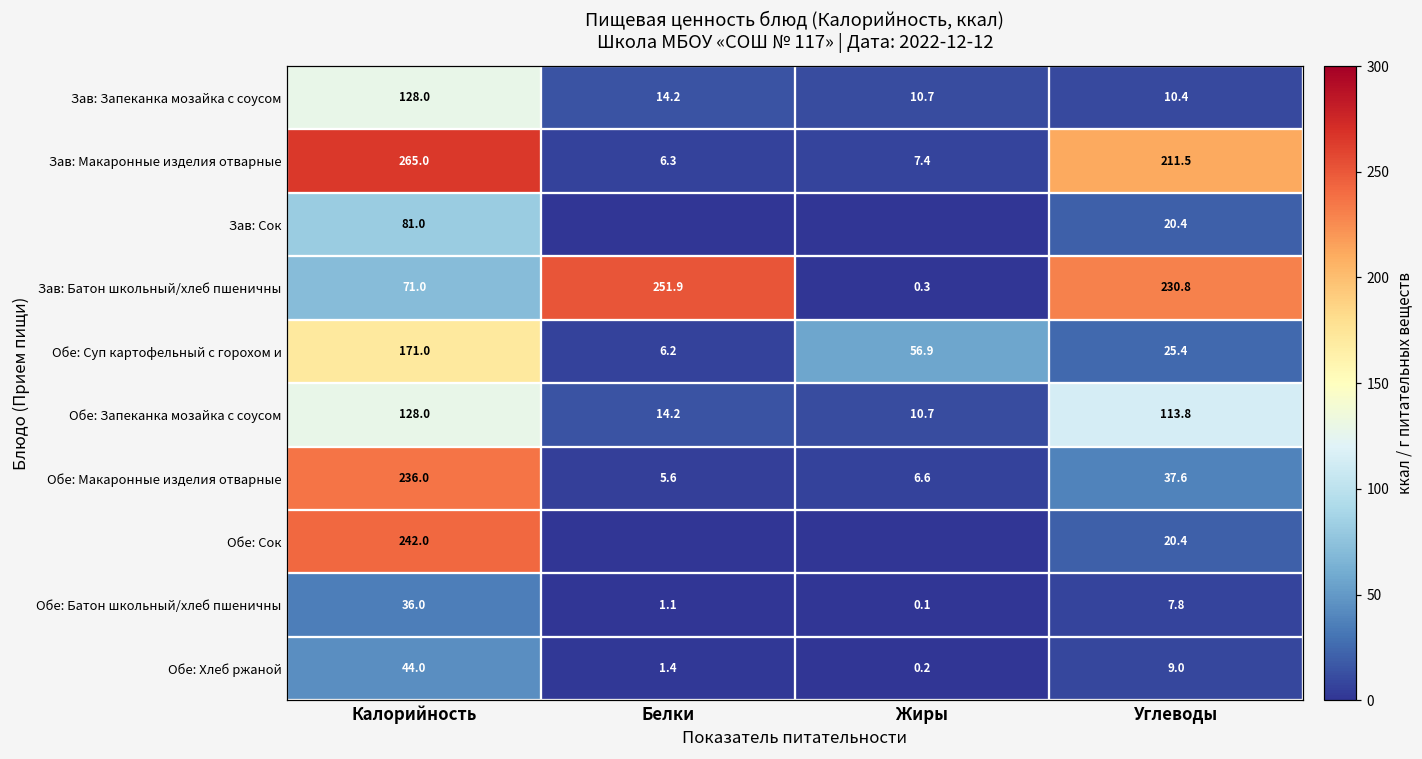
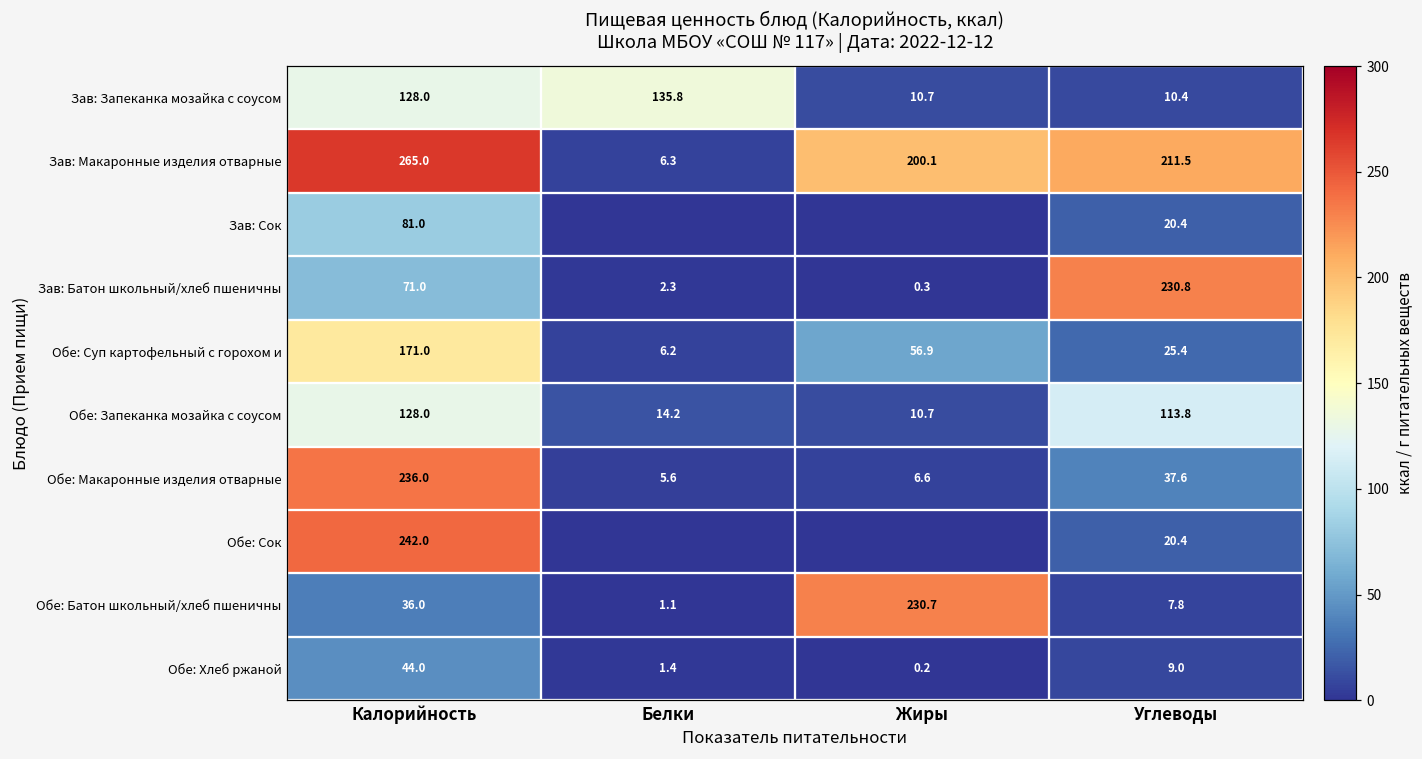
Зав: Запеканка мозайка с соусом, Белки: 14.2 -> 135.8
Зав: Макаронные изделия отварные, Жиры: 7.4 -> 200.1
Зав: Батон школьный/хлеб пшеничны, Белки: 251.9 -> 2.3
Обе: Батон школьный/хлеб пшеничны, Жиры: 0.1 -> 230.7
